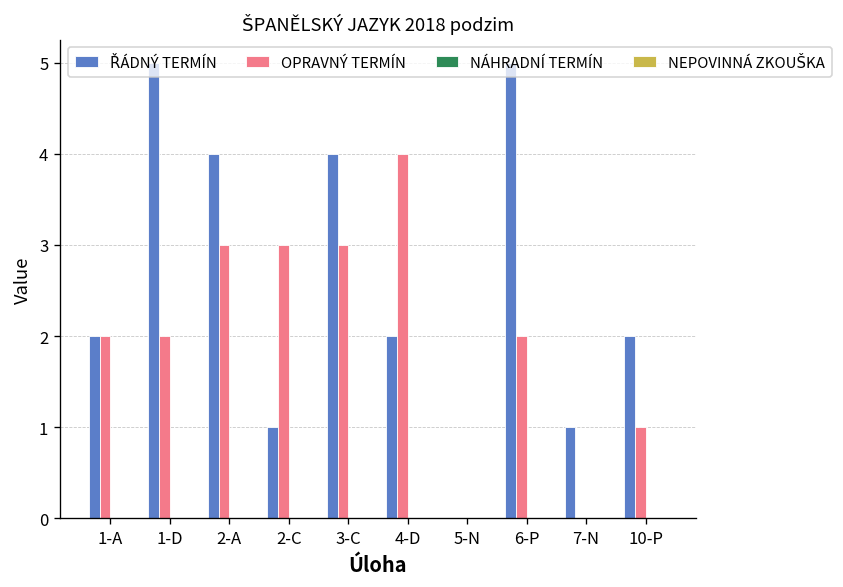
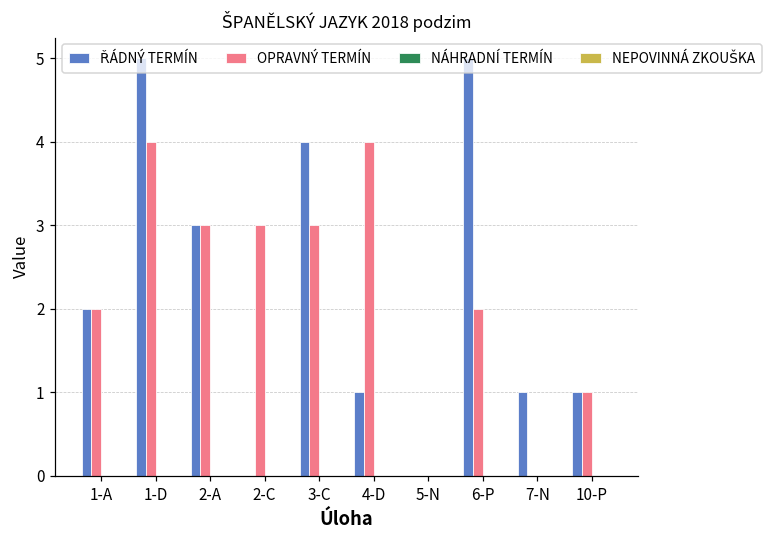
OPRAVNÝ TERMÍN, 1-D: 2 -> 4
ŘÁDNÝ TERMÍN, 2-A: 4 -> 3
ŘÁDNÝ TERMÍN, 2-C: 1 -> 0
ŘÁDNÝ TERMÍN, 4-D: 2 -> 1
ŘÁDNÝ TERMÍN, 10-P: 2 -> 1
